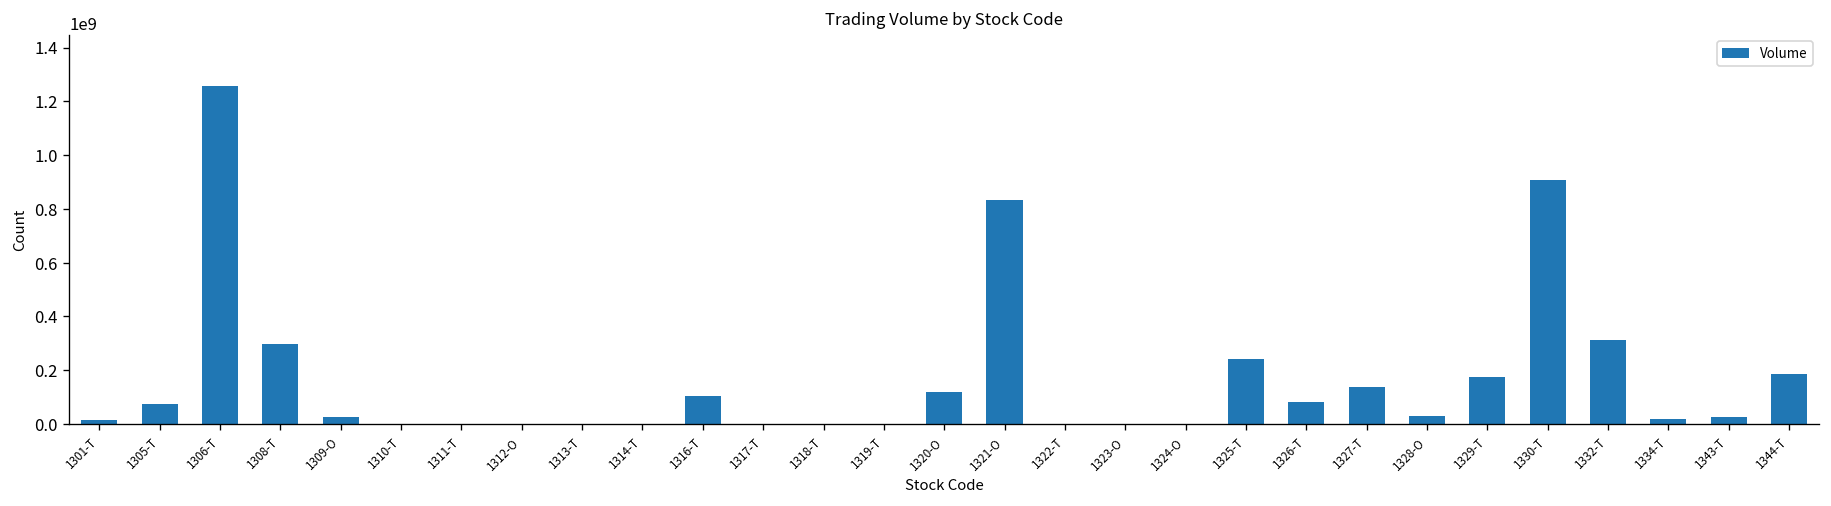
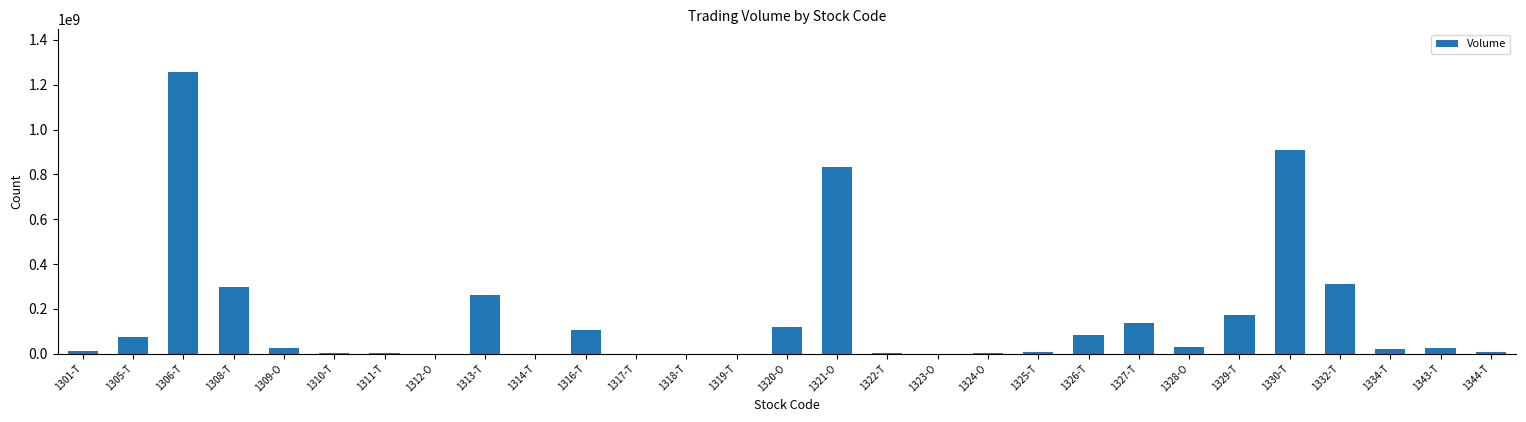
1313-T: 0 -> 260000000
1325-T: 240000000 -> 10000000
1344-T: 190000000 -> 10000000
